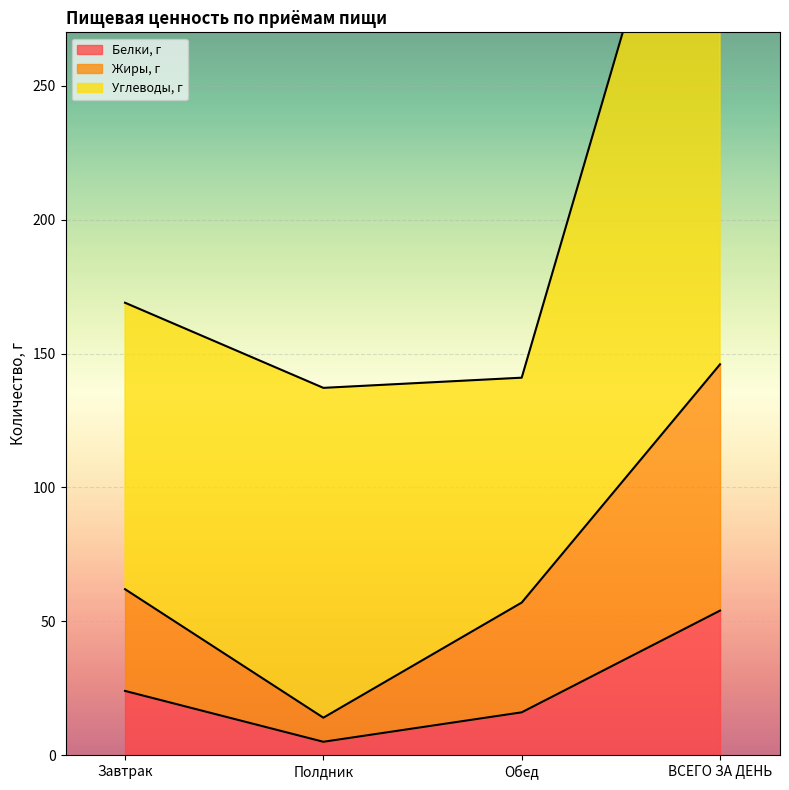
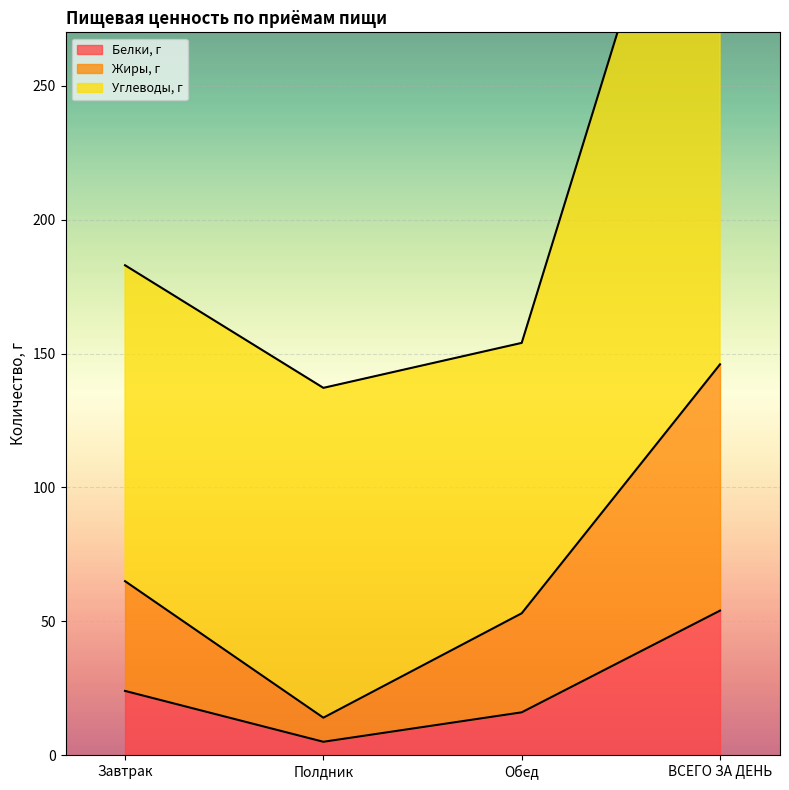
Жиры, г, Завтрак: 38 -> 41
Углеводы, г, Завтрак: 107 -> 118
Жиры, г, Обед: 41 -> 37
Углеводы, г, Обед: 84 -> 101
